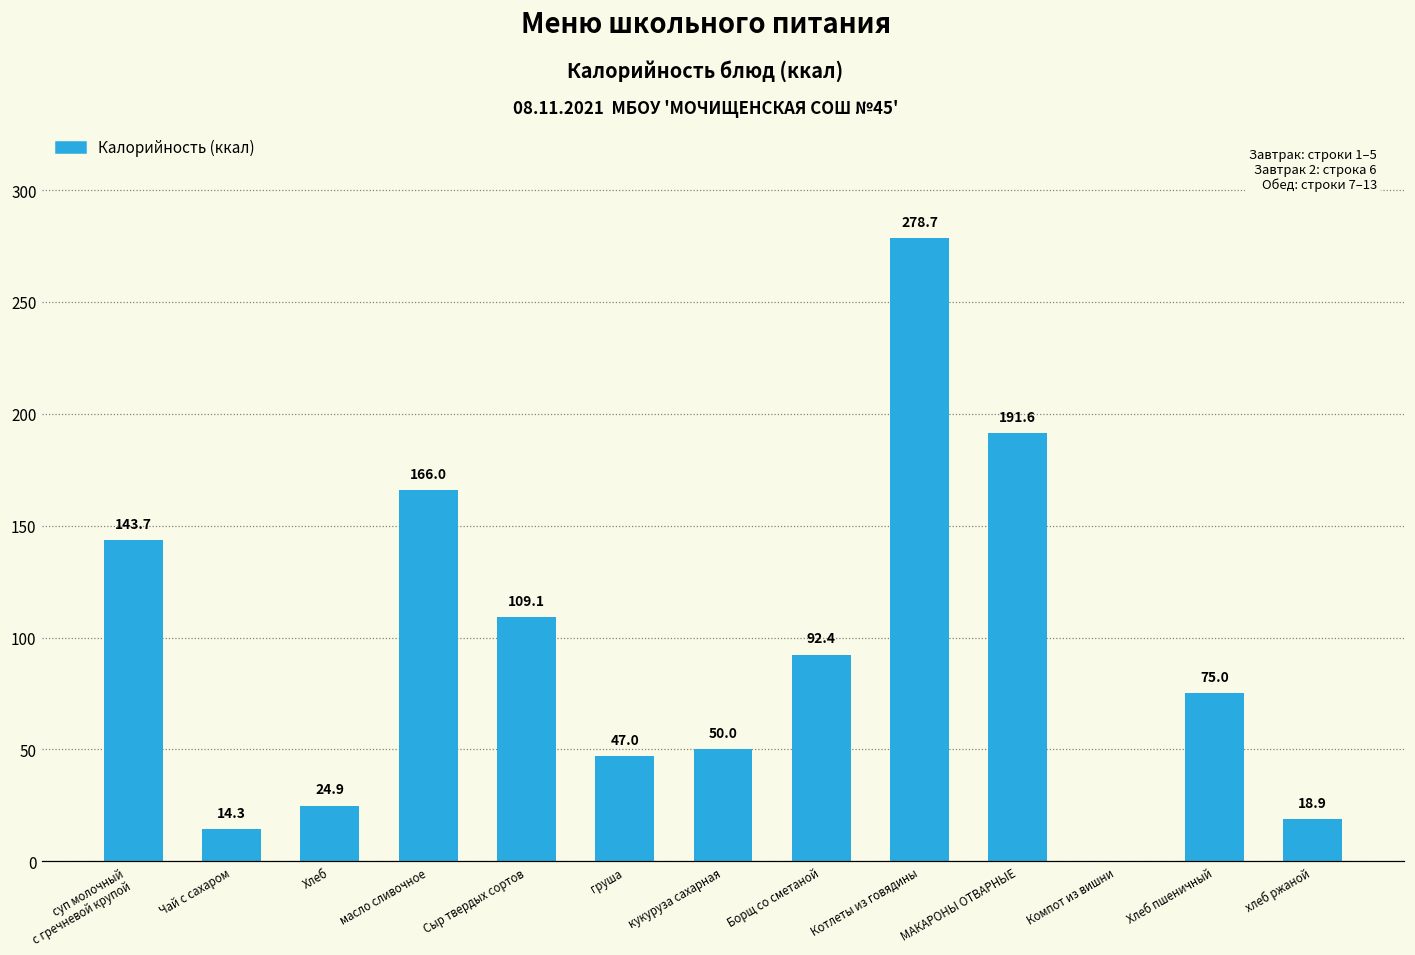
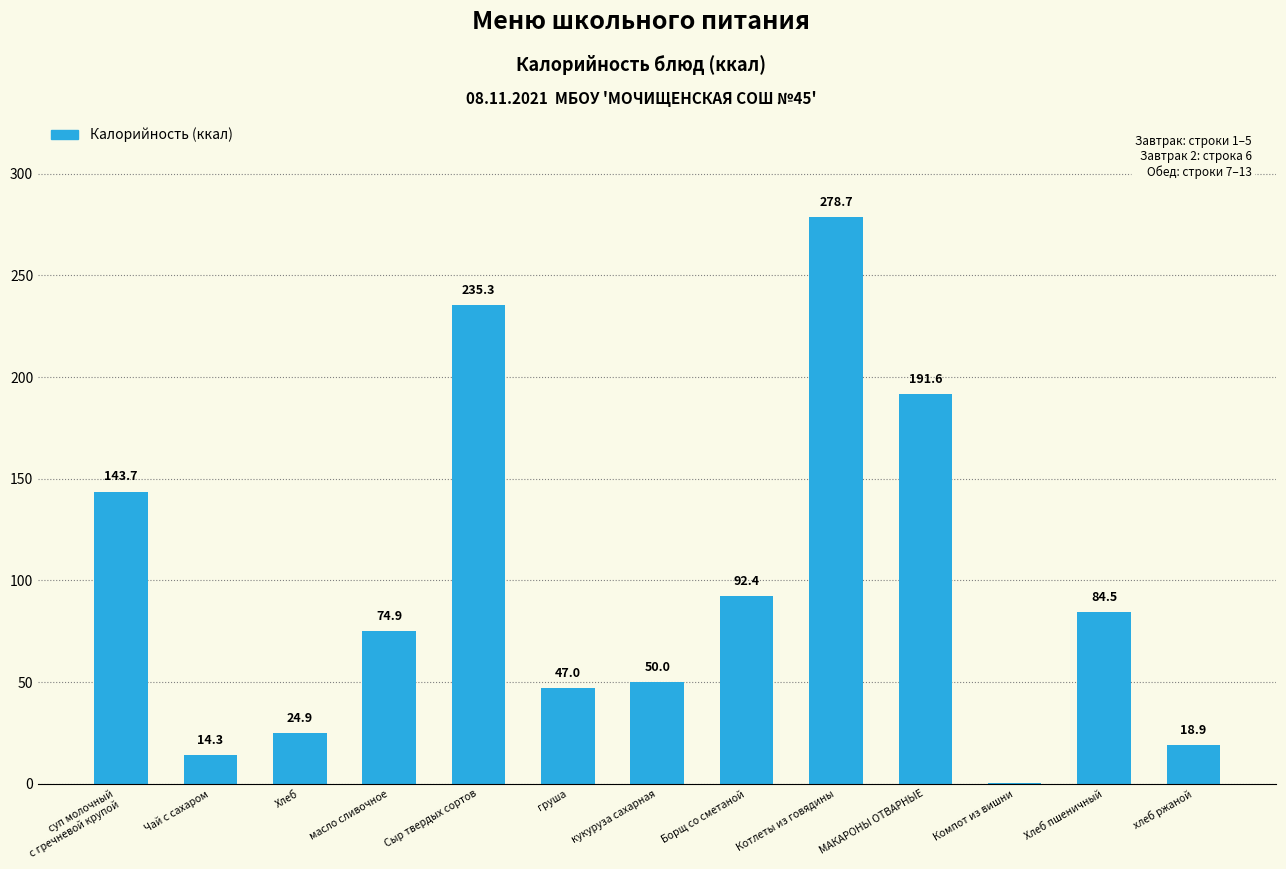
масло сливочное: 166.0 -> 74.9
Сыр твердых сортов: 109.1 -> 235.3
Хлеб пшеничный: 75.0 -> 84.5
